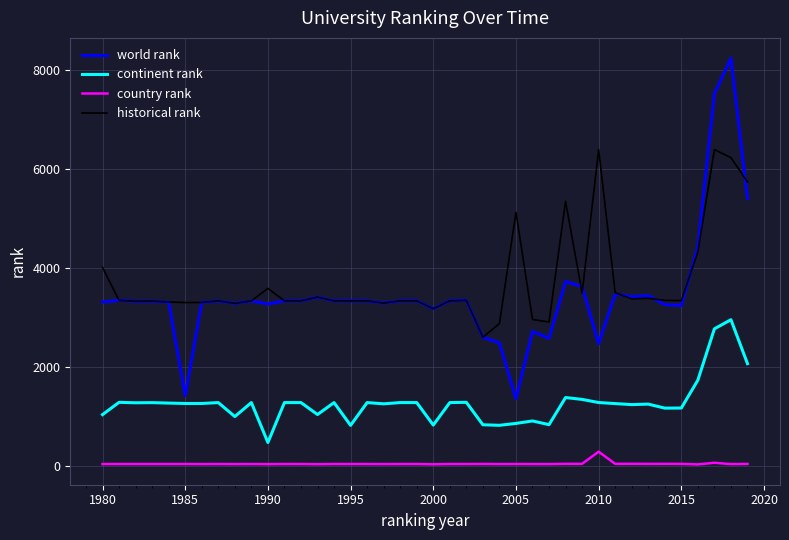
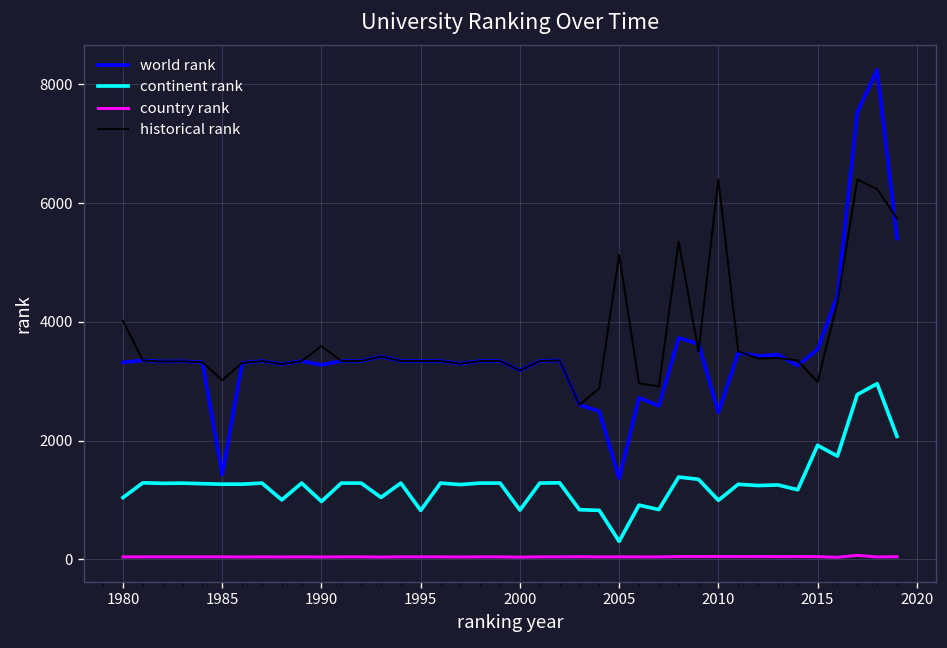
historical rank, 1985: 3300 -> 3000
continent rank, 1990: 500 -> 1000
continent rank, 2005: 900 -> 300
continent rank, 2010: 1300 -> 1000
country rank, 2010: 300 -> 0
world rank, 2015: 3200 -> 3500
continent rank, 2015: 1200 -> 1900
historical rank, 2015: 3300 -> 3000
